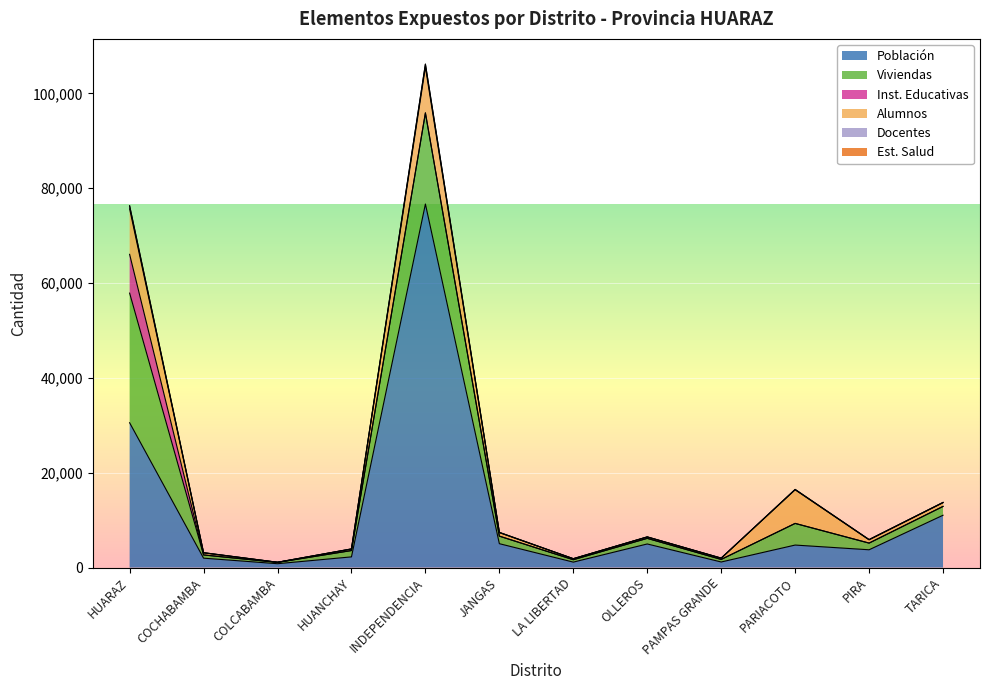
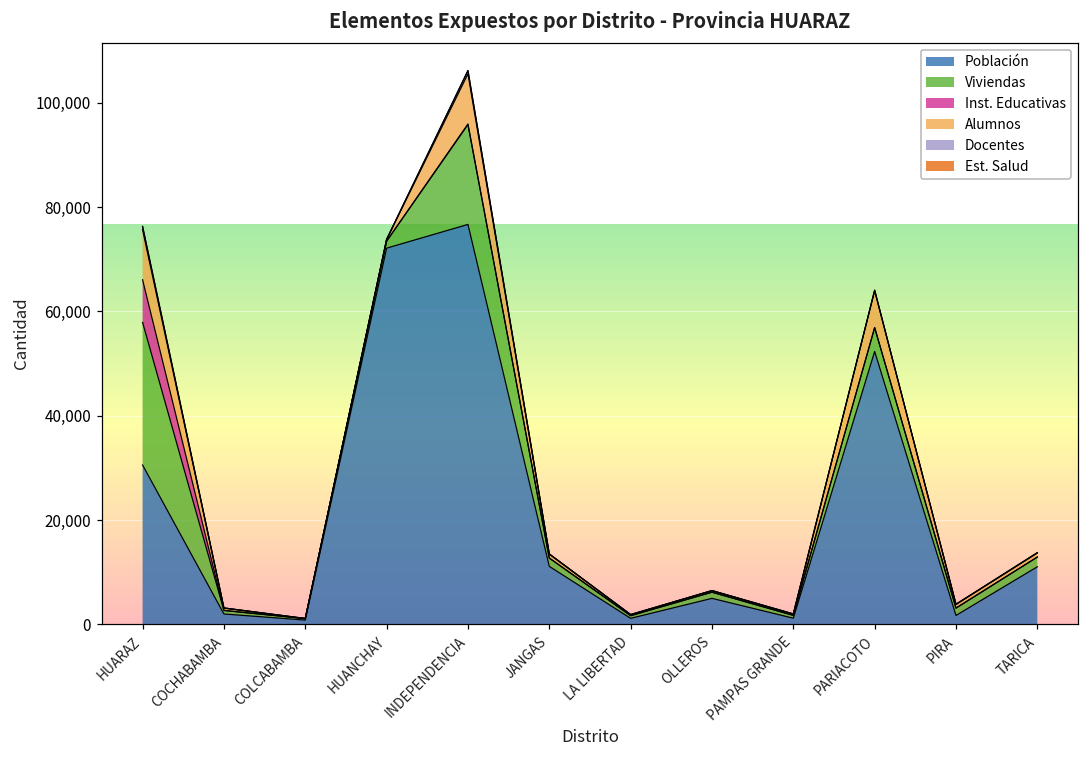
Población, HUANCHAY: 2,000 -> 72,000
Población, JANGAS: 5,000 -> 11,000
Población, PARIACOTO: 5,000 -> 52,000
Población, PIRA: 4,000 -> 2,000
